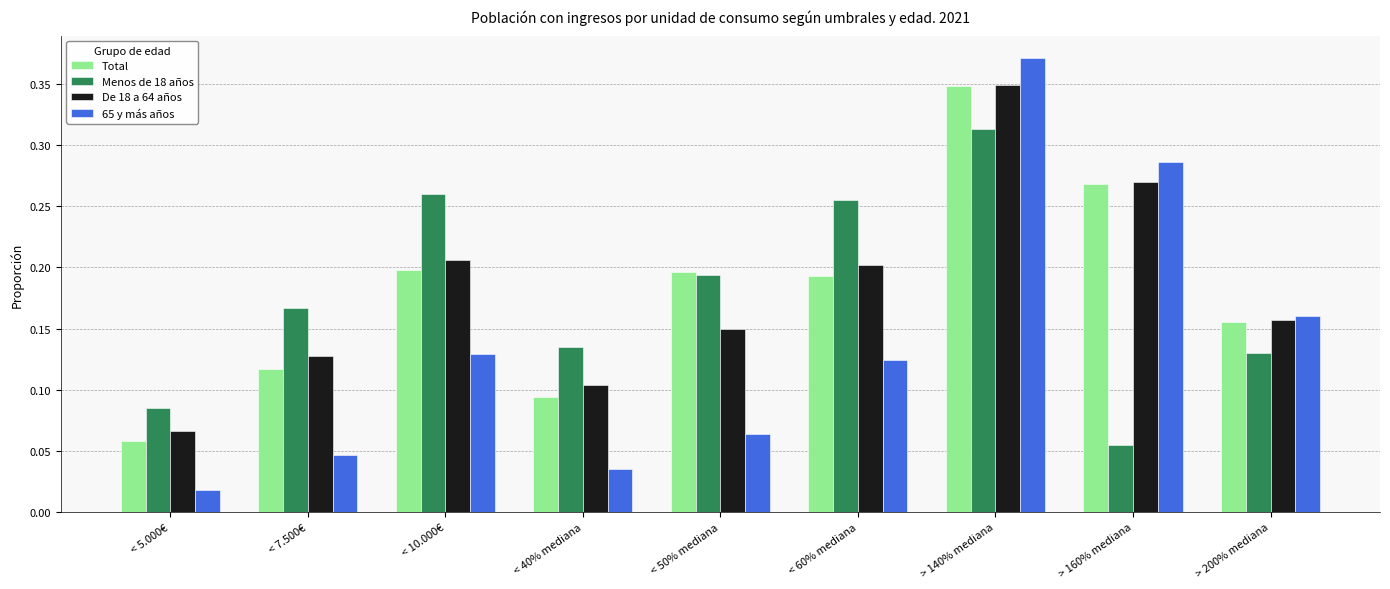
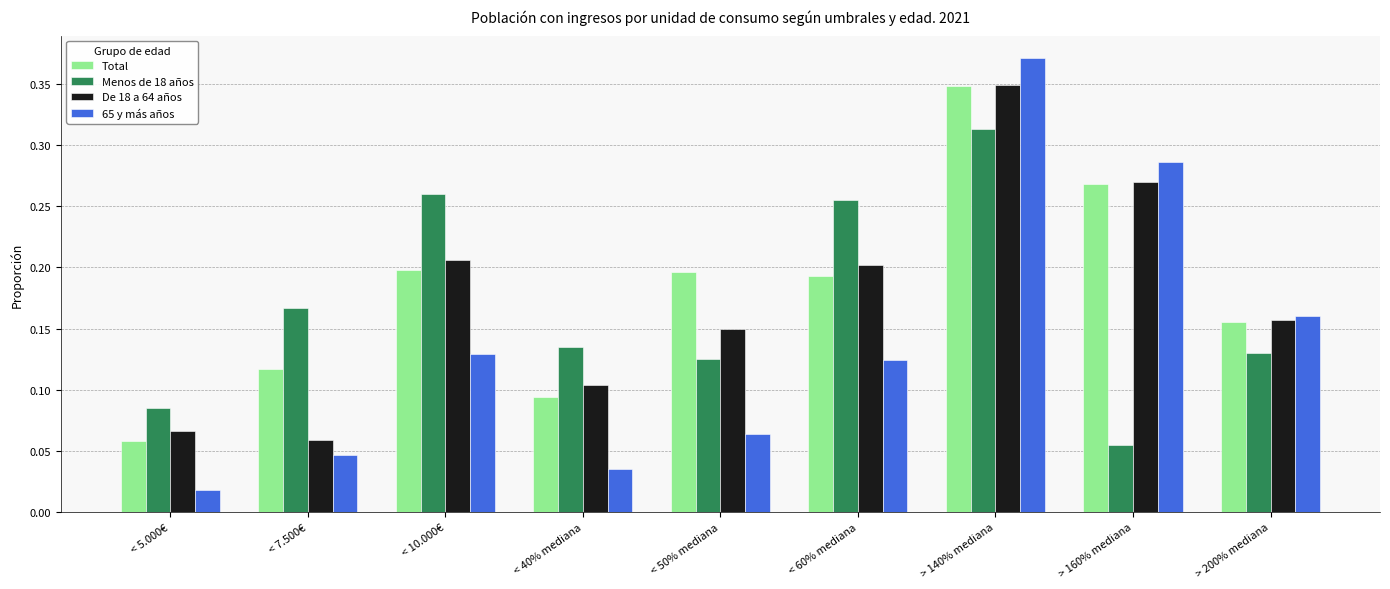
De 18 a 64 años, < 7.500€: 0.128 -> 0.059
Menos de 18 años, < 50% mediana: 0.194 -> 0.125
